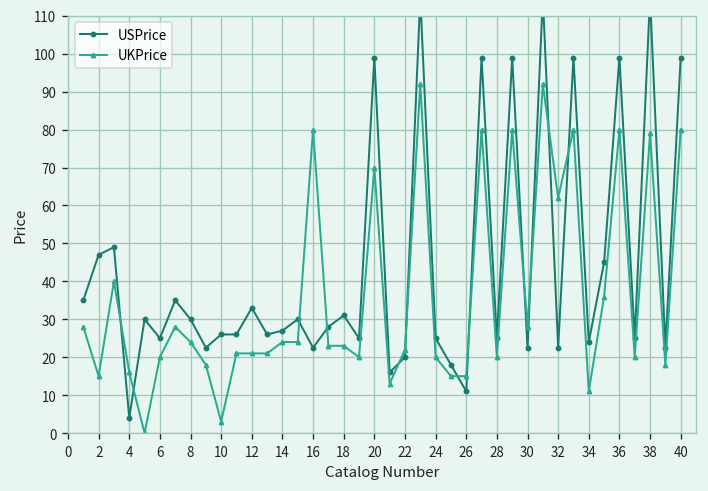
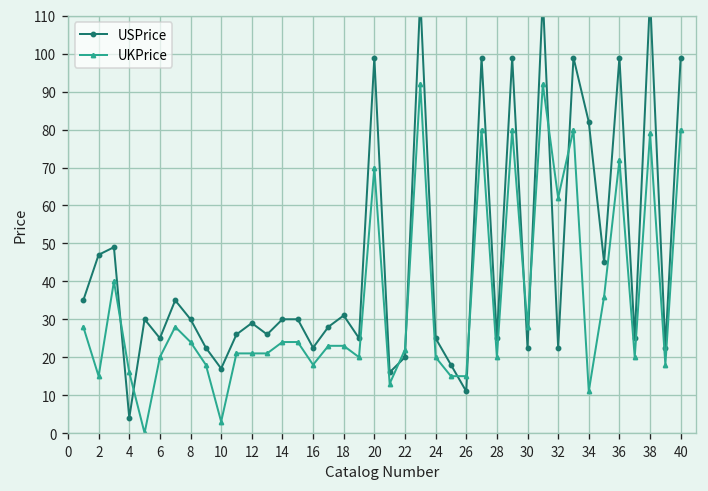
USPrice, 10: 26 -> 17
USPrice, 12: 33 -> 29
USPrice, 14: 27 -> 30
UKPrice, 16: 80 -> 18
USPrice, 34: 24 -> 82
UKPrice, 36: 80 -> 72
